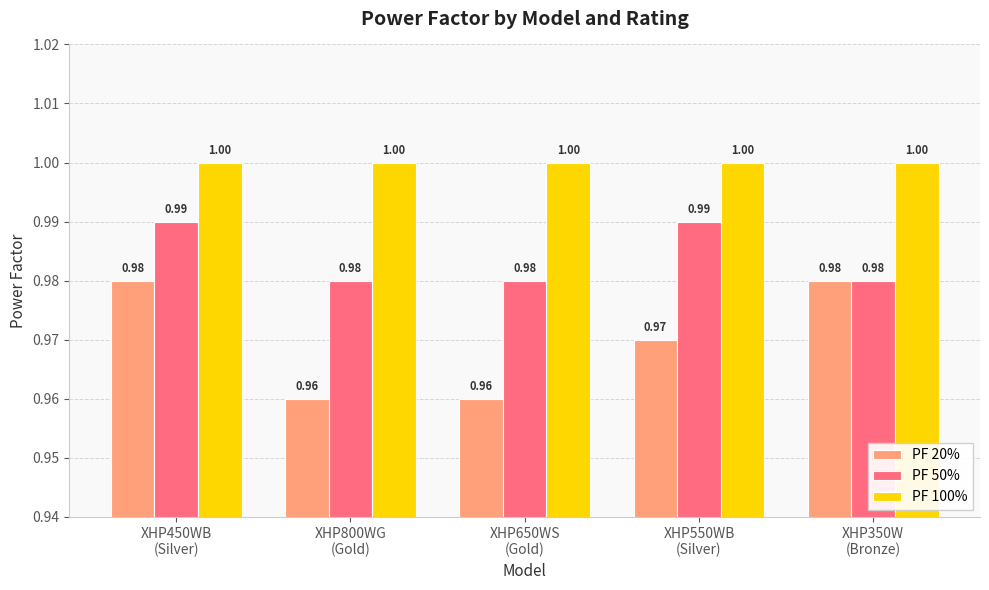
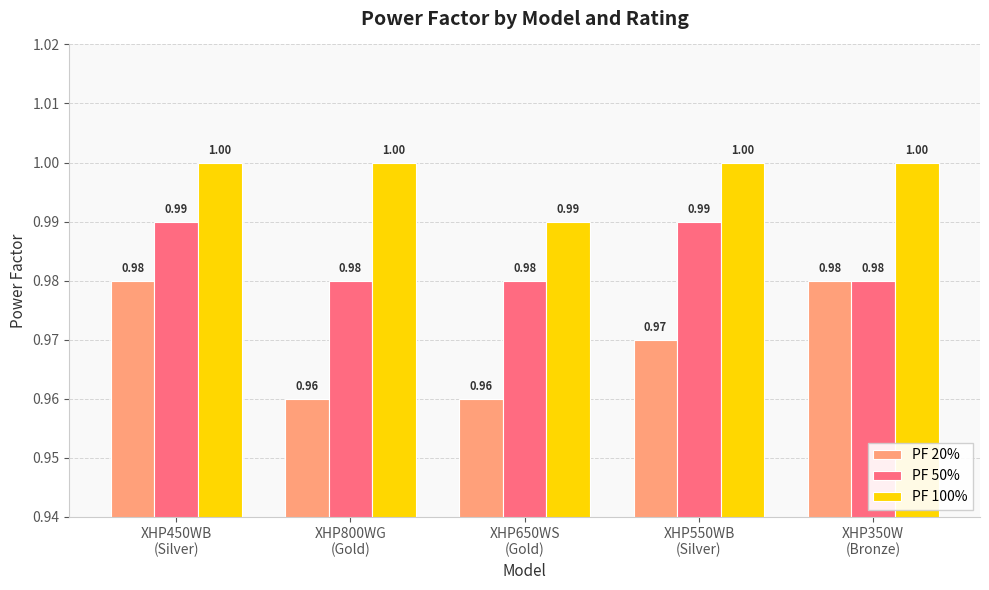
PF 100%, XHP650WS (Gold): 1.00 -> 0.99
